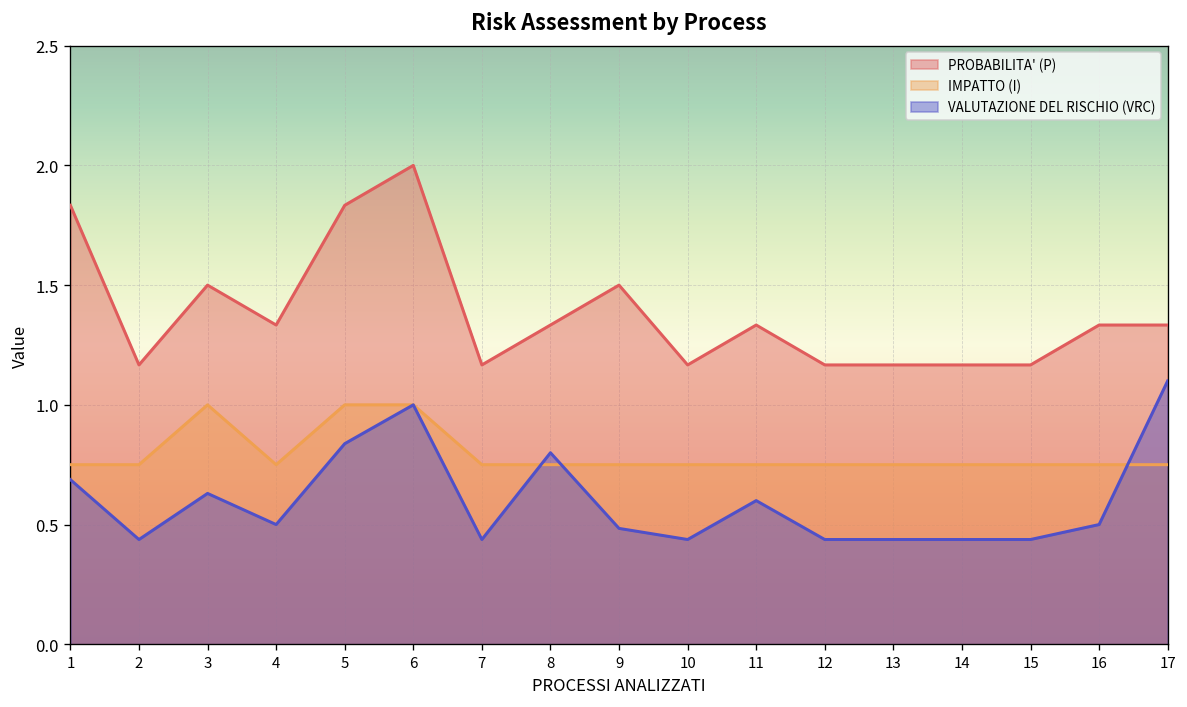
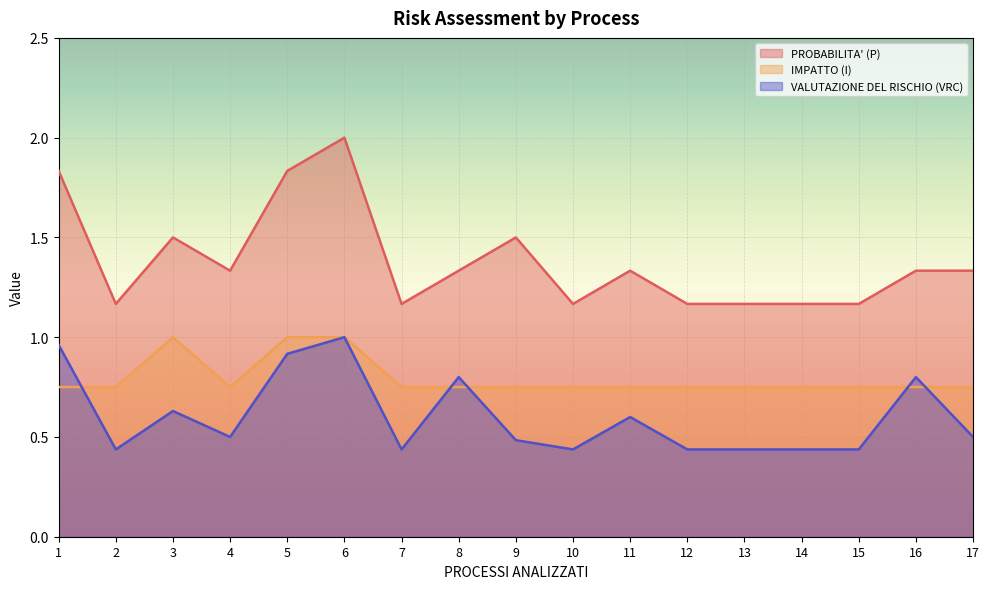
VALUTAZIONE DEL RISCHIO (VRC), 1: 0.69 -> 0.96
VALUTAZIONE DEL RISCHIO (VRC), 5: 0.84 -> 0.92
VALUTAZIONE DEL RISCHIO (VRC), 16: 0.5 -> 0.8
VALUTAZIONE DEL RISCHIO (VRC), 17: 1.1 -> 0.5
